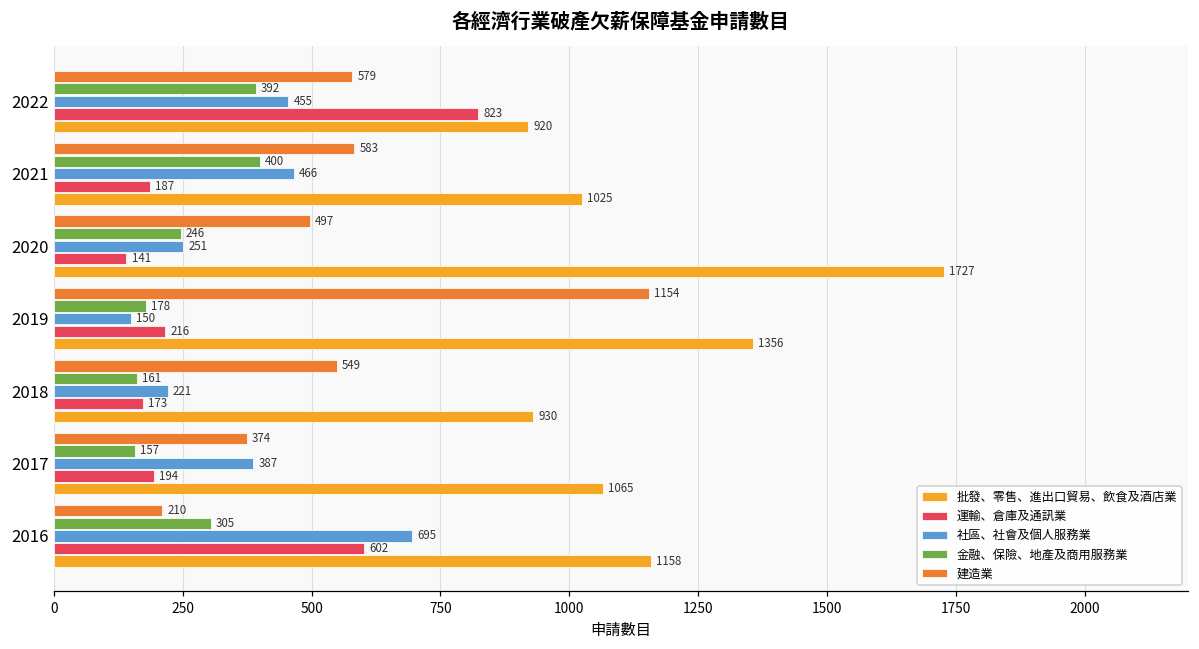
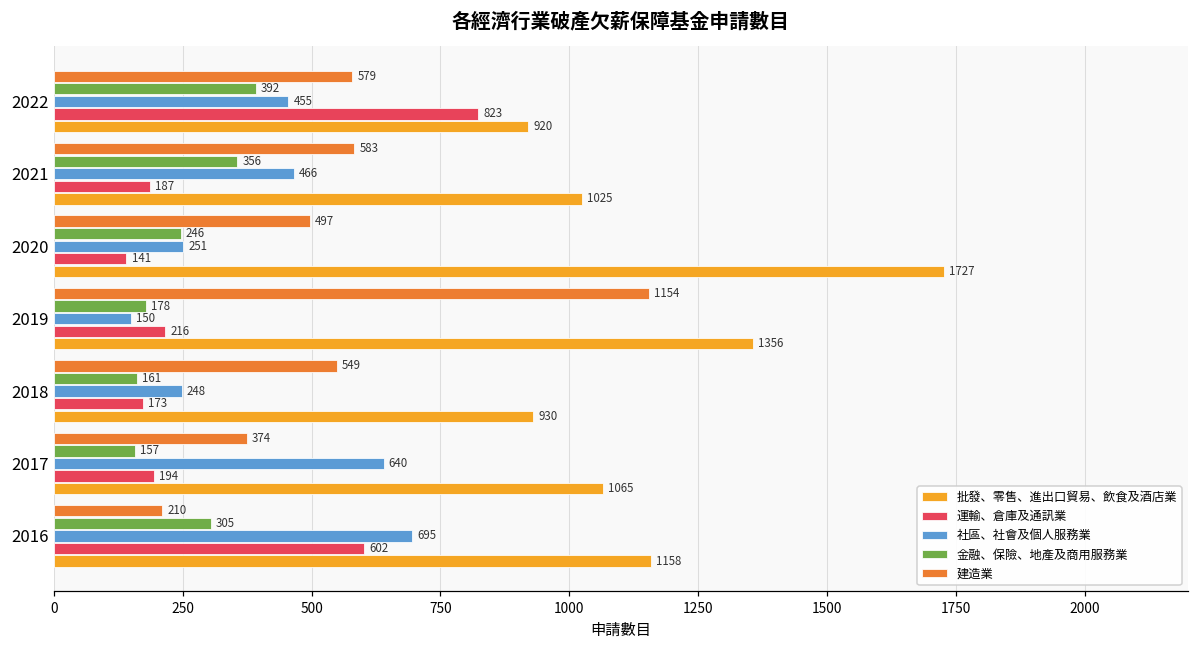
金融、保險、地產及商用服務業, 2021: 400 -> 356
社區、社會及個人服務業, 2018: 221 -> 248
社區、社會及個人服務業, 2017: 387 -> 640
